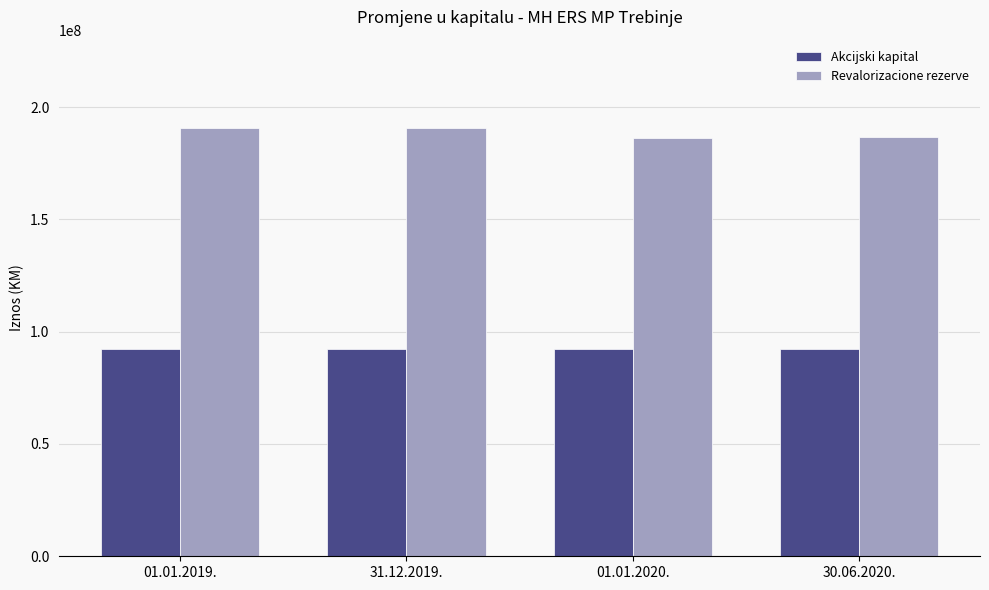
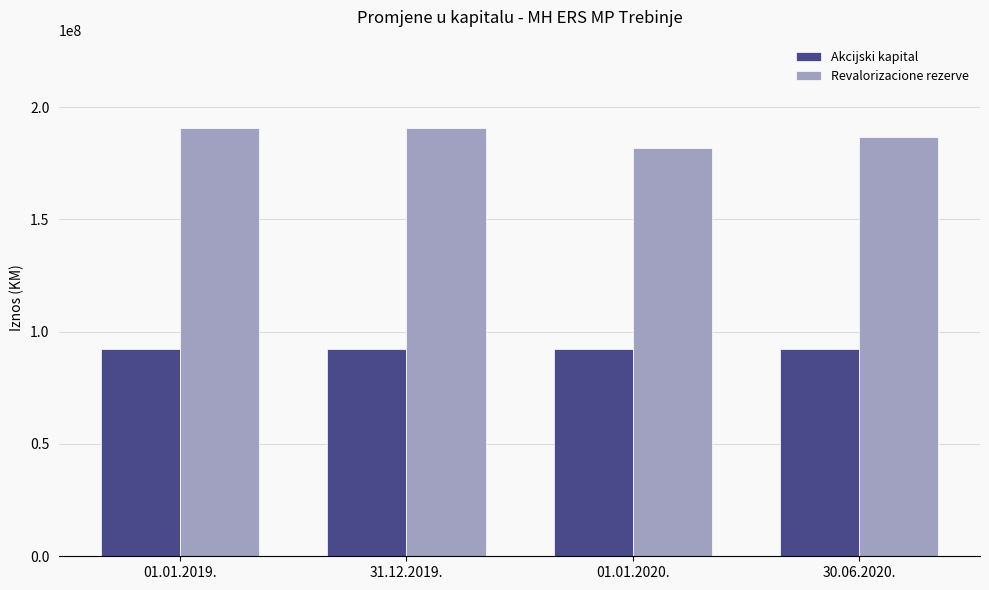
Revalorizacione rezerve, 01.01.2020.: 186000000 -> 182000000
